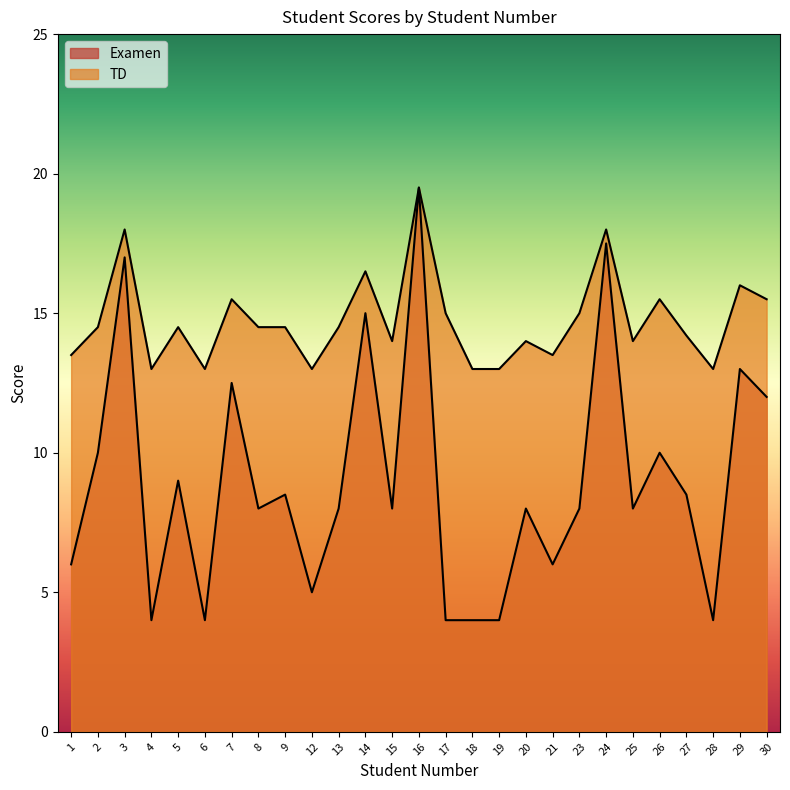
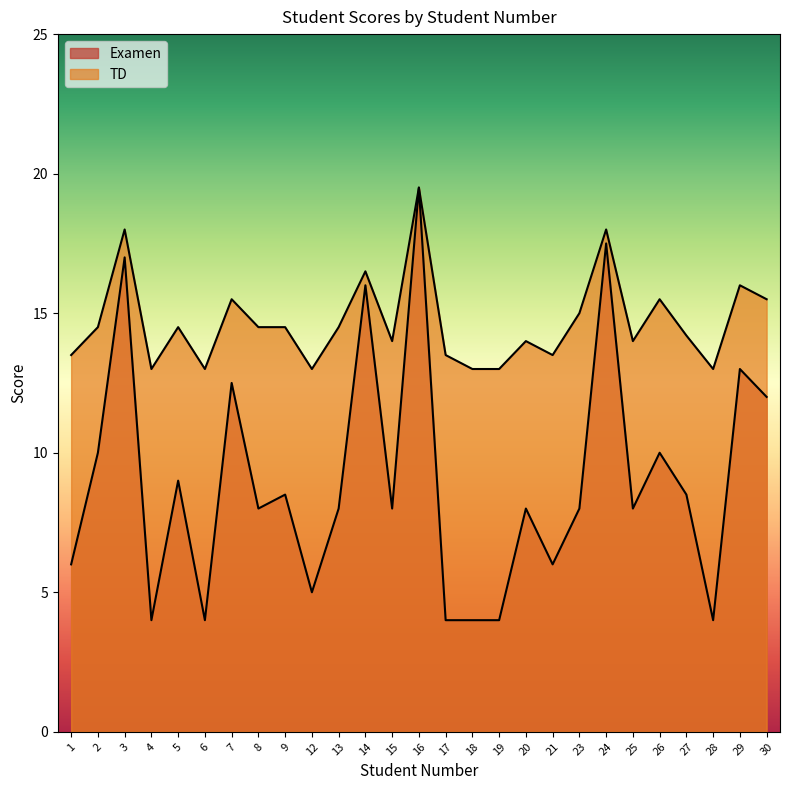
Examen, 14: 15 -> 16
TD, 17: 15.0 -> 13.5
